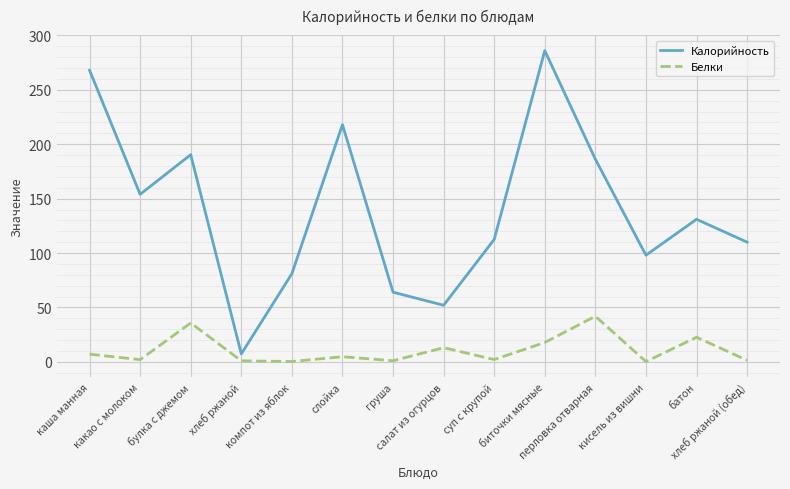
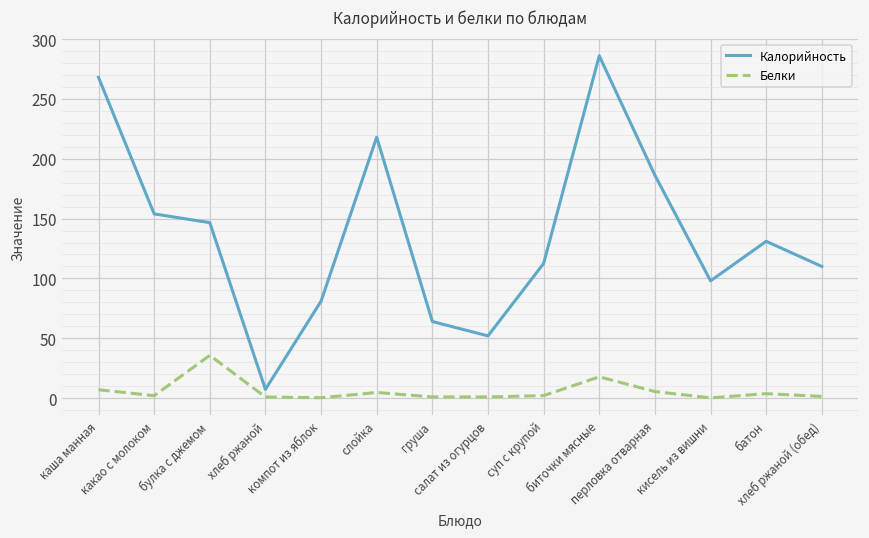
Калорийность, булка с джемом: 190 -> 147
Белки, салат из огурцов: 13 -> 1
Белки, перловка отварная: 42 -> 6
Белки, батон: 23 -> 4
